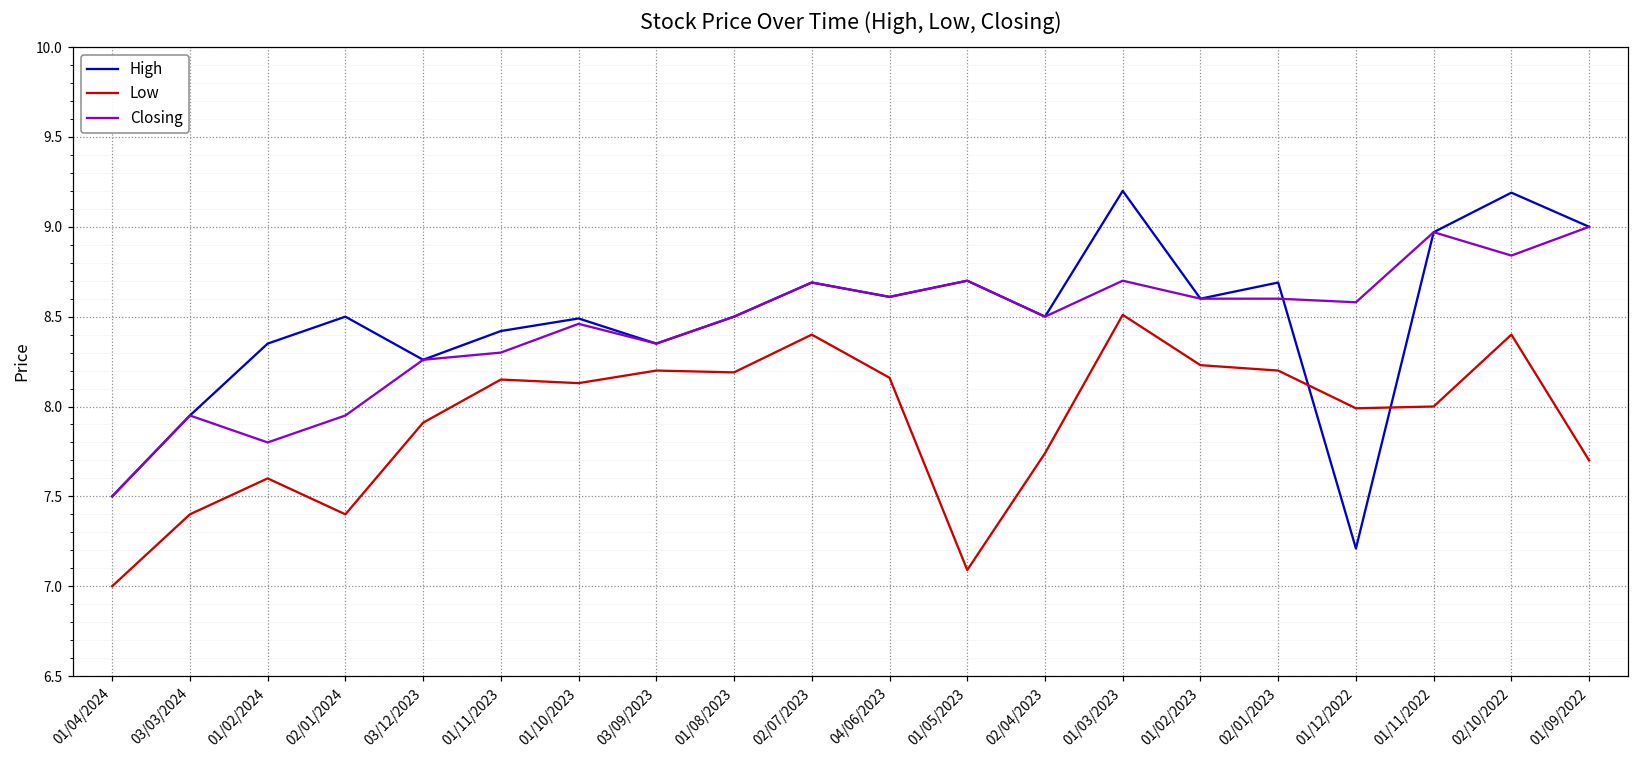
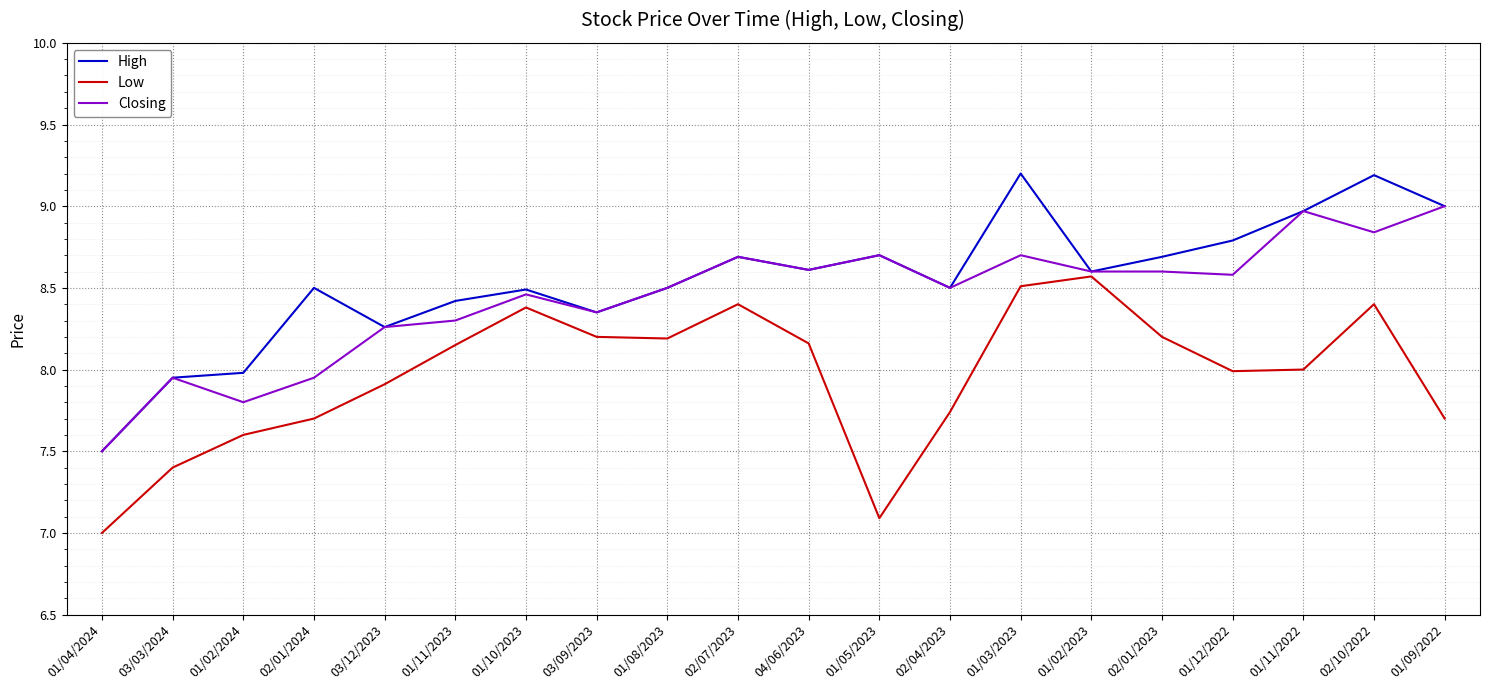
High, 01/02/2024: 8.35 -> 7.98
Low, 02/01/2024: 7.4 -> 7.7
Low, 01/10/2023: 8.13 -> 8.38
Low, 01/02/2023: 8.23 -> 8.57
High, 01/12/2022: 7.21 -> 8.79
